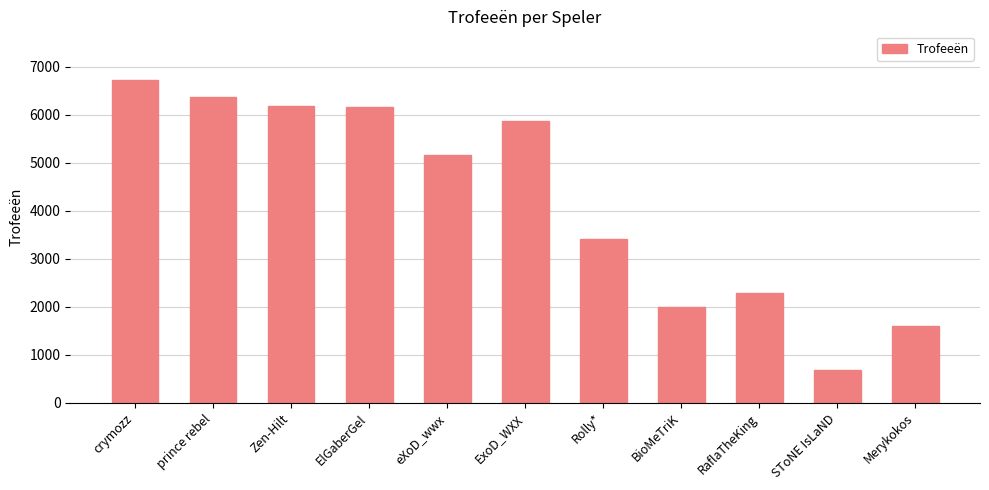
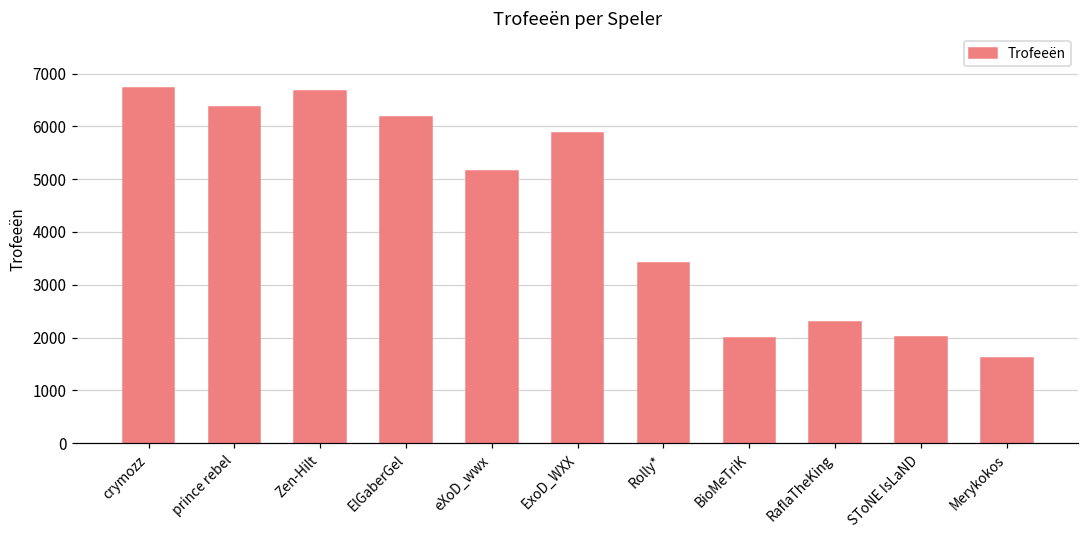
Zen-Hilt: 6200 -> 6700
SToNE IsLaND: 700 -> 2000
